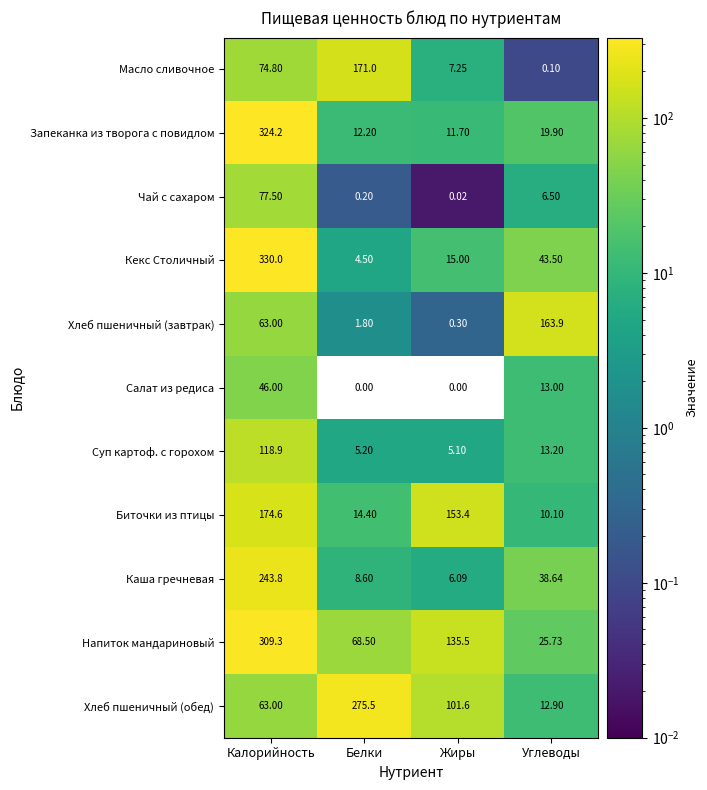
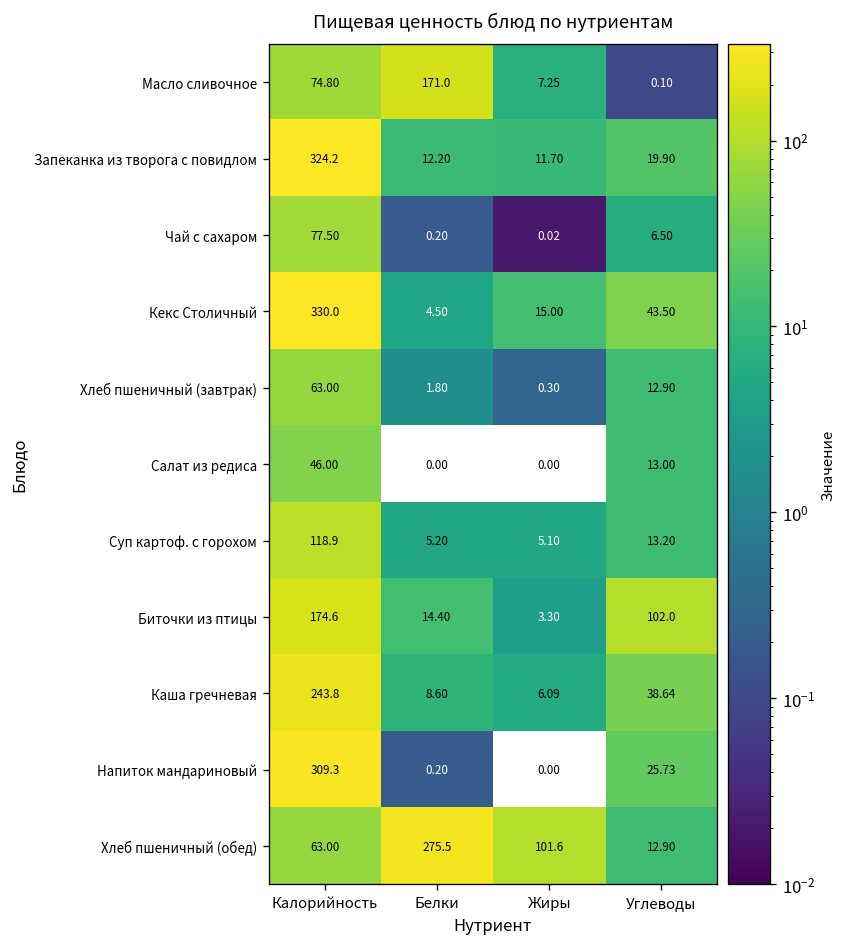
Хлеб пшеничный (завтрак), Углеводы: 163.9 -> 12.90
Биточки из птицы, Жиры: 153.4 -> 3.30
Биточки из птицы, Углеводы: 10.10 -> 102.0
Напиток мандариновый, Белки: 68.50 -> 0.20
Напиток мандариновый, Жиры: 135.5 -> 0.00
